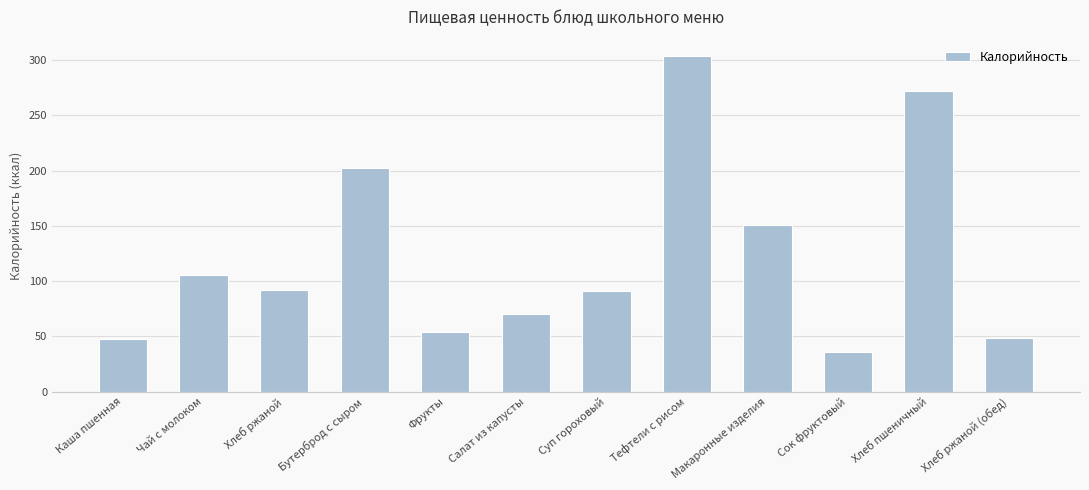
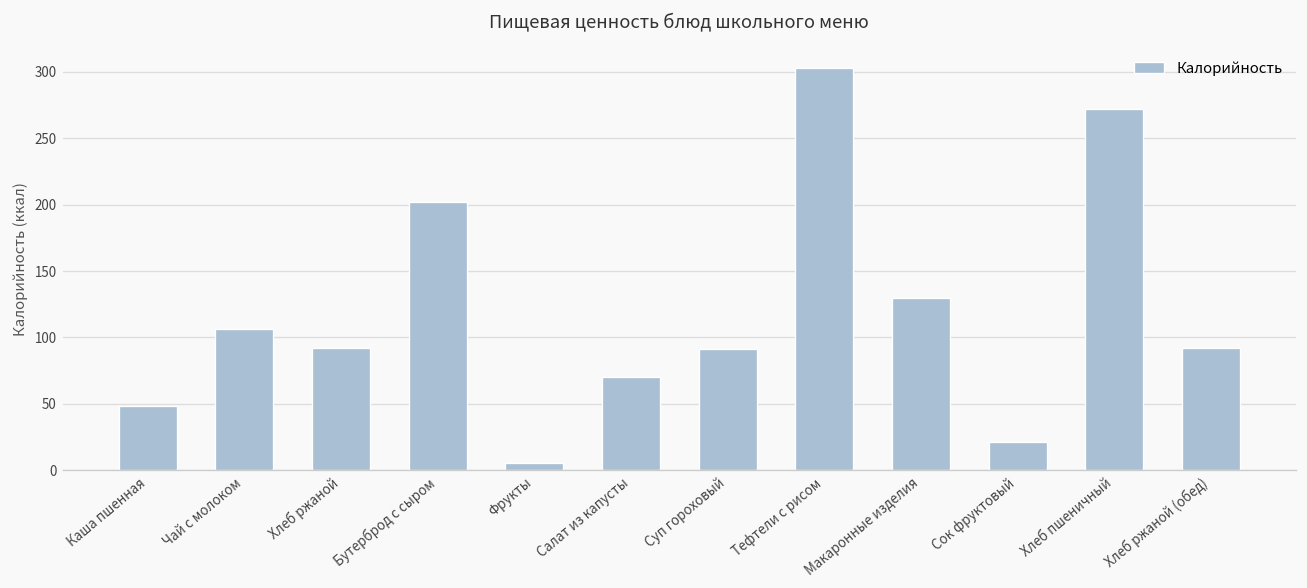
Фрукты: 54 -> 5
Макаронные изделия: 151 -> 130
Сок фруктовый: 36 -> 22
Хлеб ржаной (обед): 48 -> 92
